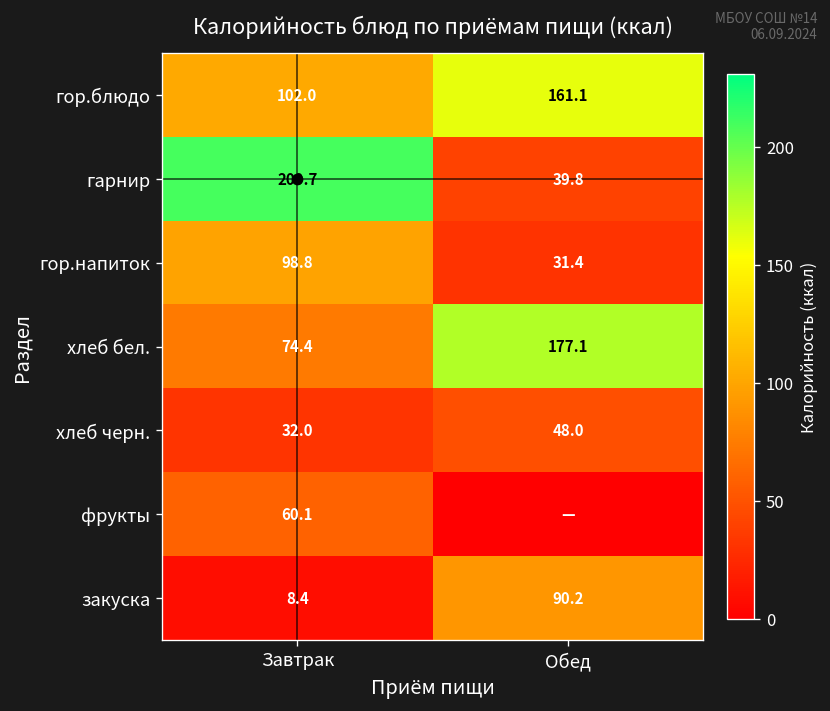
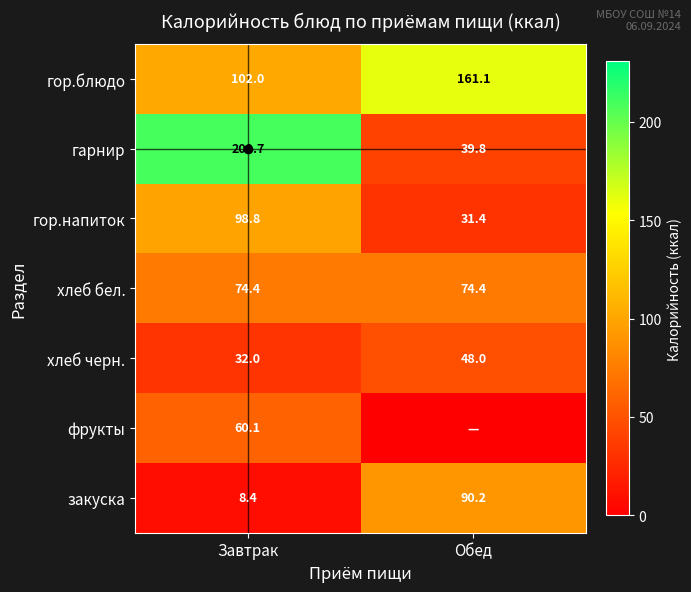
хлеб бел., Обед: 177.1 -> 74.4
